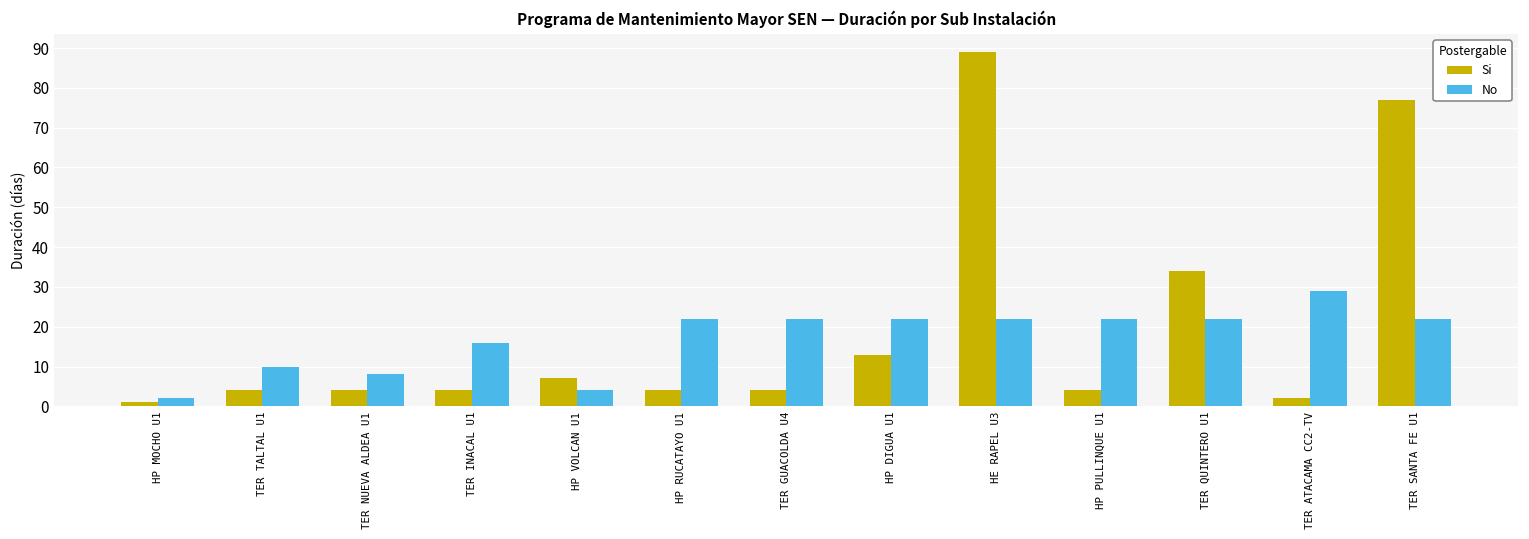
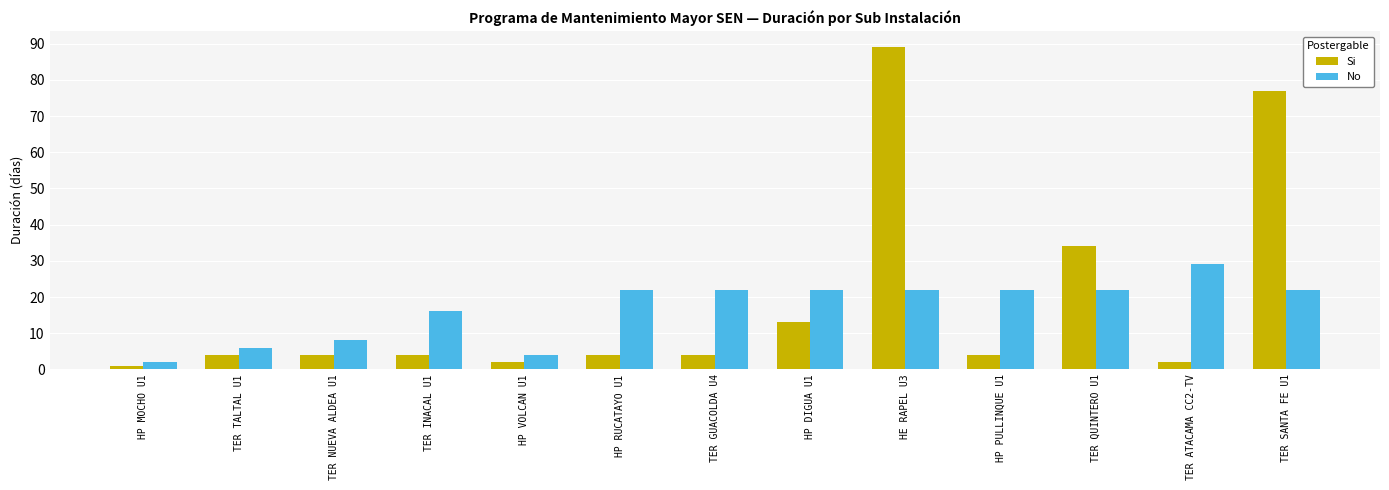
No, TER TALTAL U1: 10 -> 6
Si, HP VOLCAN U1: 7 -> 2
